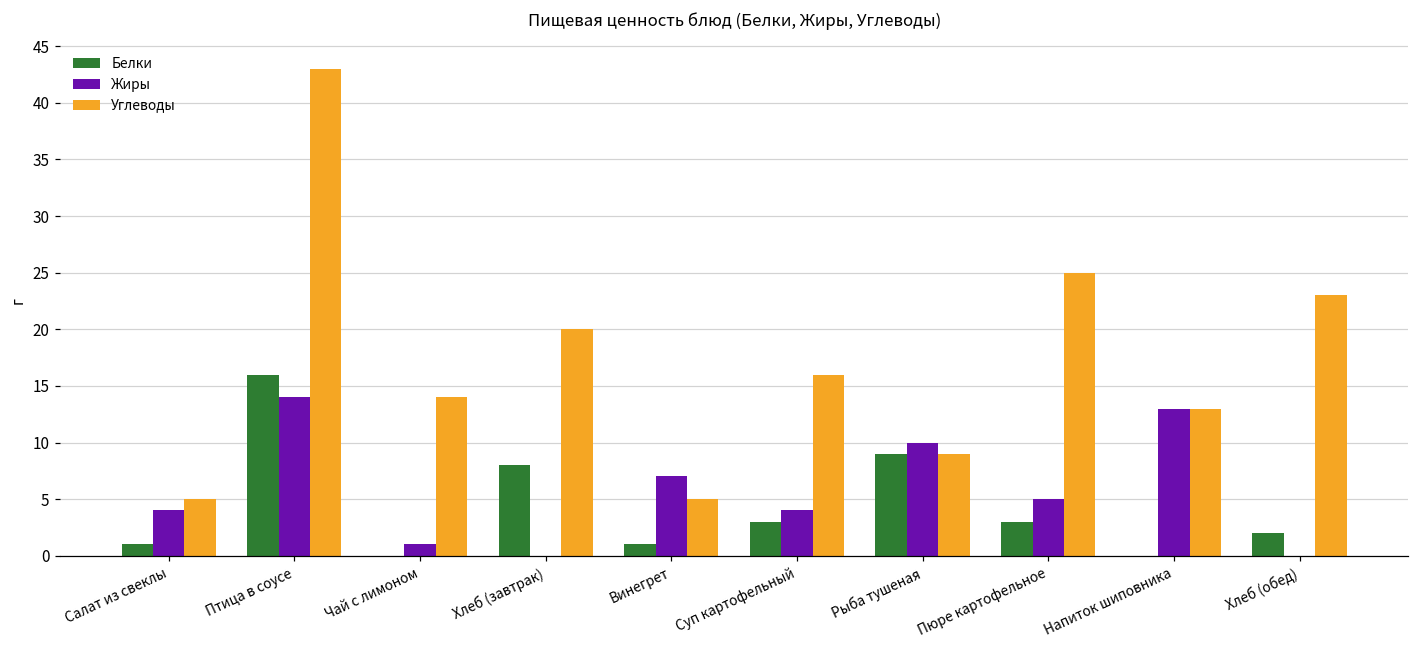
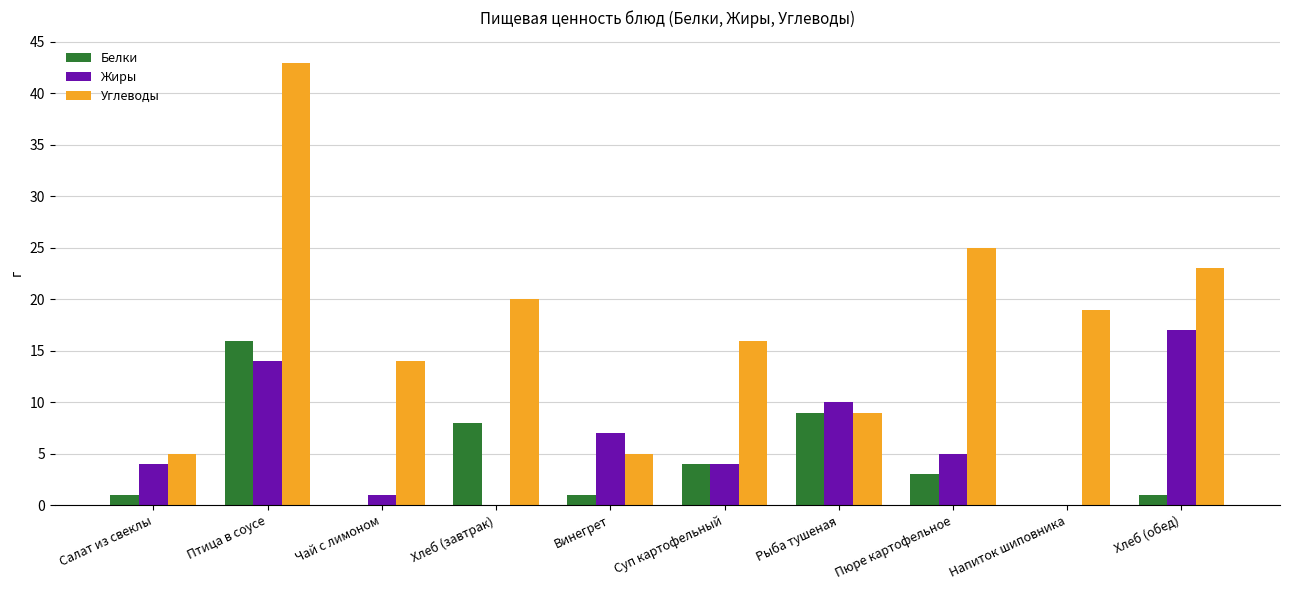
Белки, Суп картофельный: 3 -> 4
Жиры, Напиток шиповника: 13 -> 0
Углеводы, Напиток шиповника: 13 -> 19
Белки, Хлеб (обед): 2 -> 1
Жиры, Хлеб (обед): 0 -> 17
